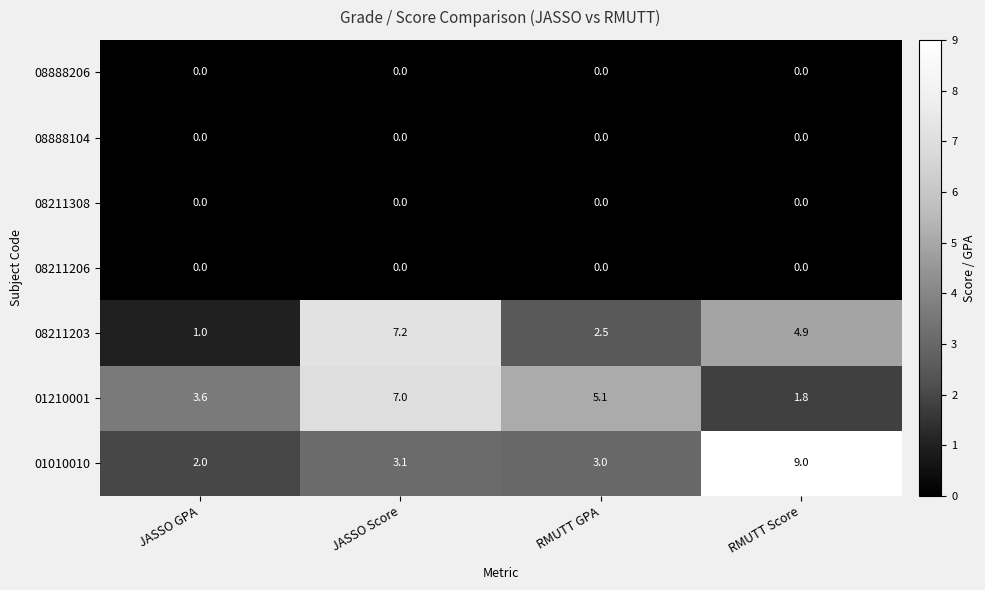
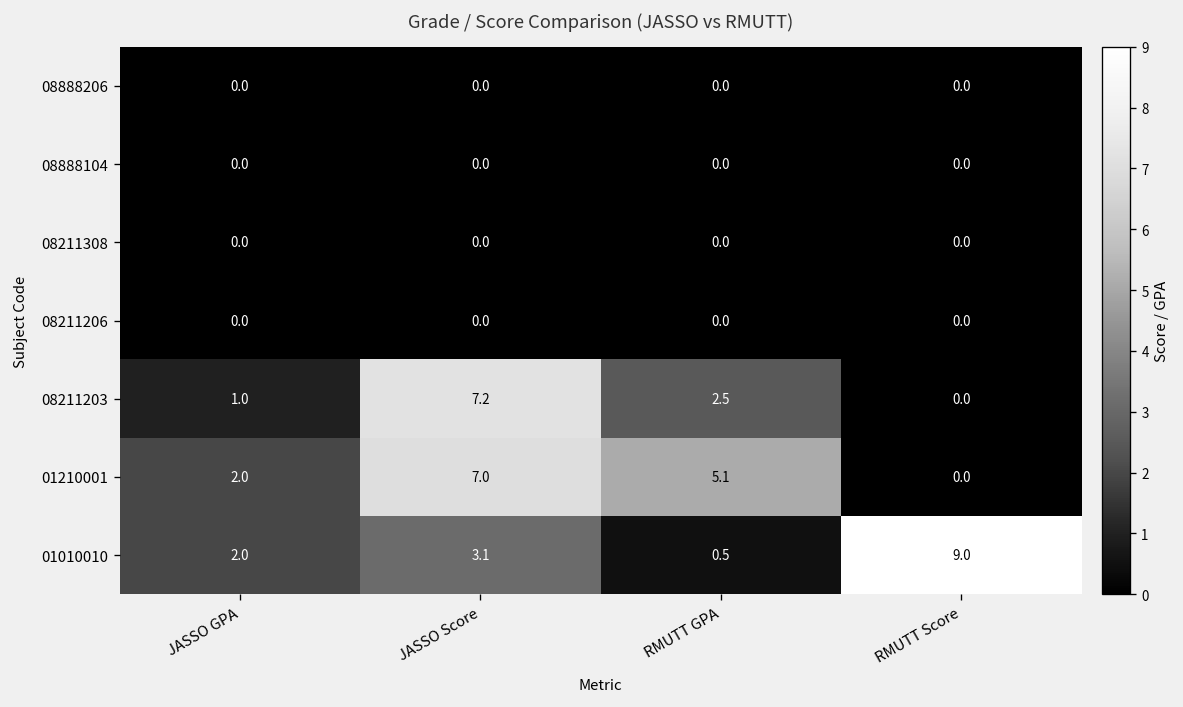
08211203, RMUTT Score: 4.9 -> 0.0
01210001, JASSO GPA: 3.6 -> 2.0
01210001, RMUTT Score: 1.8 -> 0.0
01010010, RMUTT GPA: 3.0 -> 0.5
